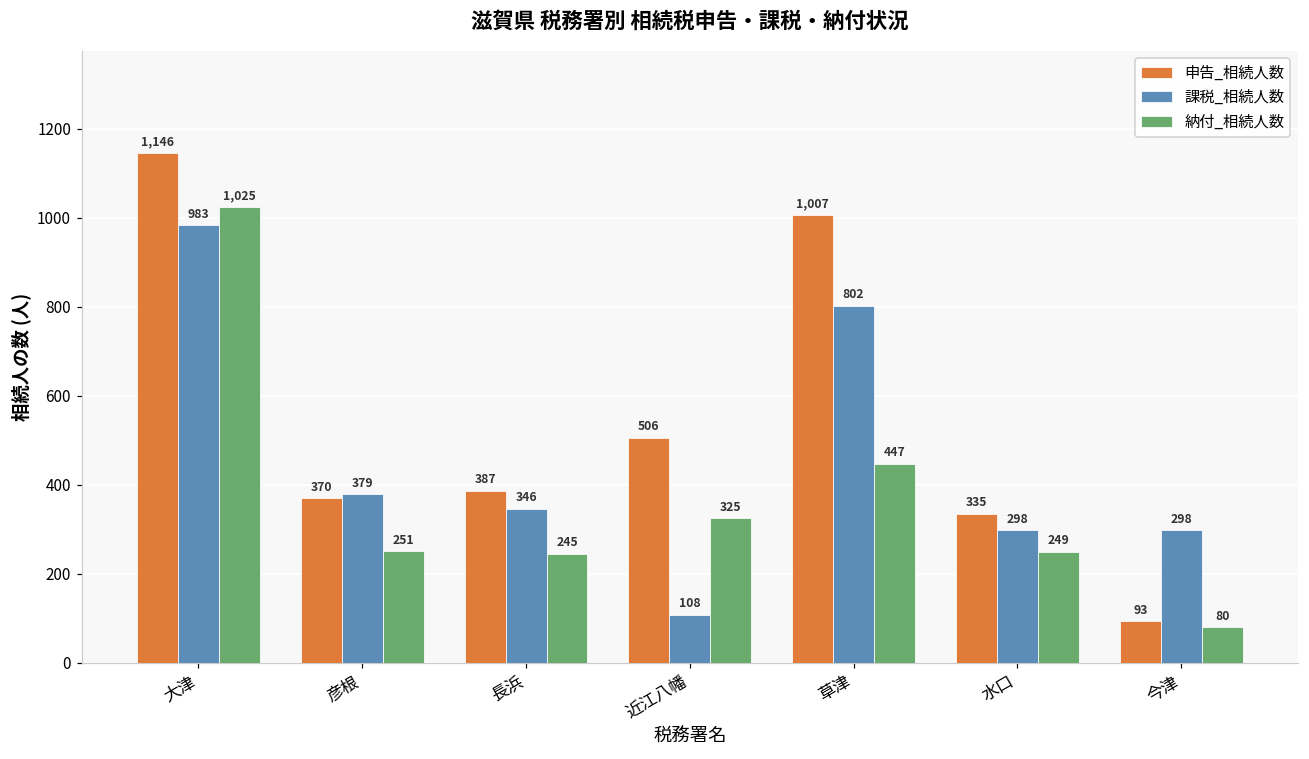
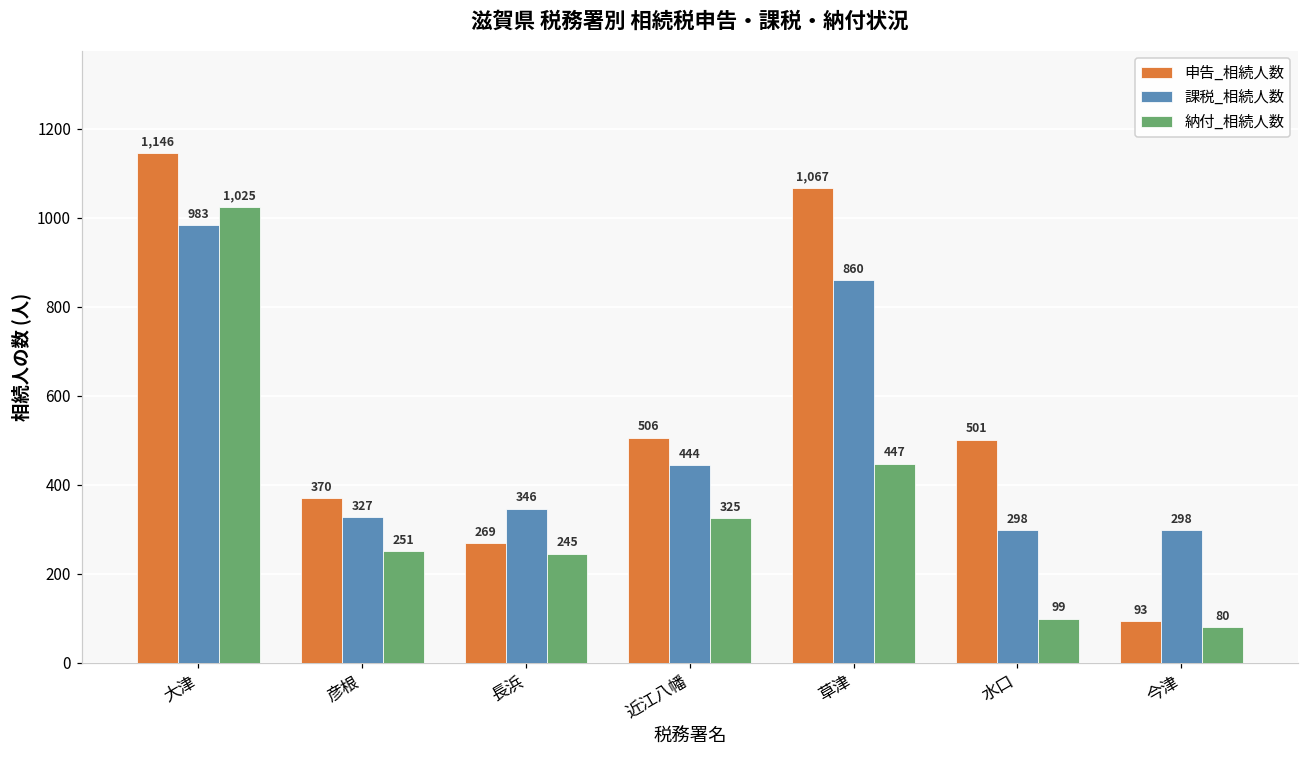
課税_相続人数, 彦根: 379 -> 327
申告_相続人数, 長浜: 387 -> 269
課税_相続人数, 近江八幡: 108 -> 444
申告_相続人数, 草津: 1,007 -> 1,067
課税_相続人数, 草津: 802 -> 860
申告_相続人数, 水口: 335 -> 501
納付_相続人数, 水口: 249 -> 99
